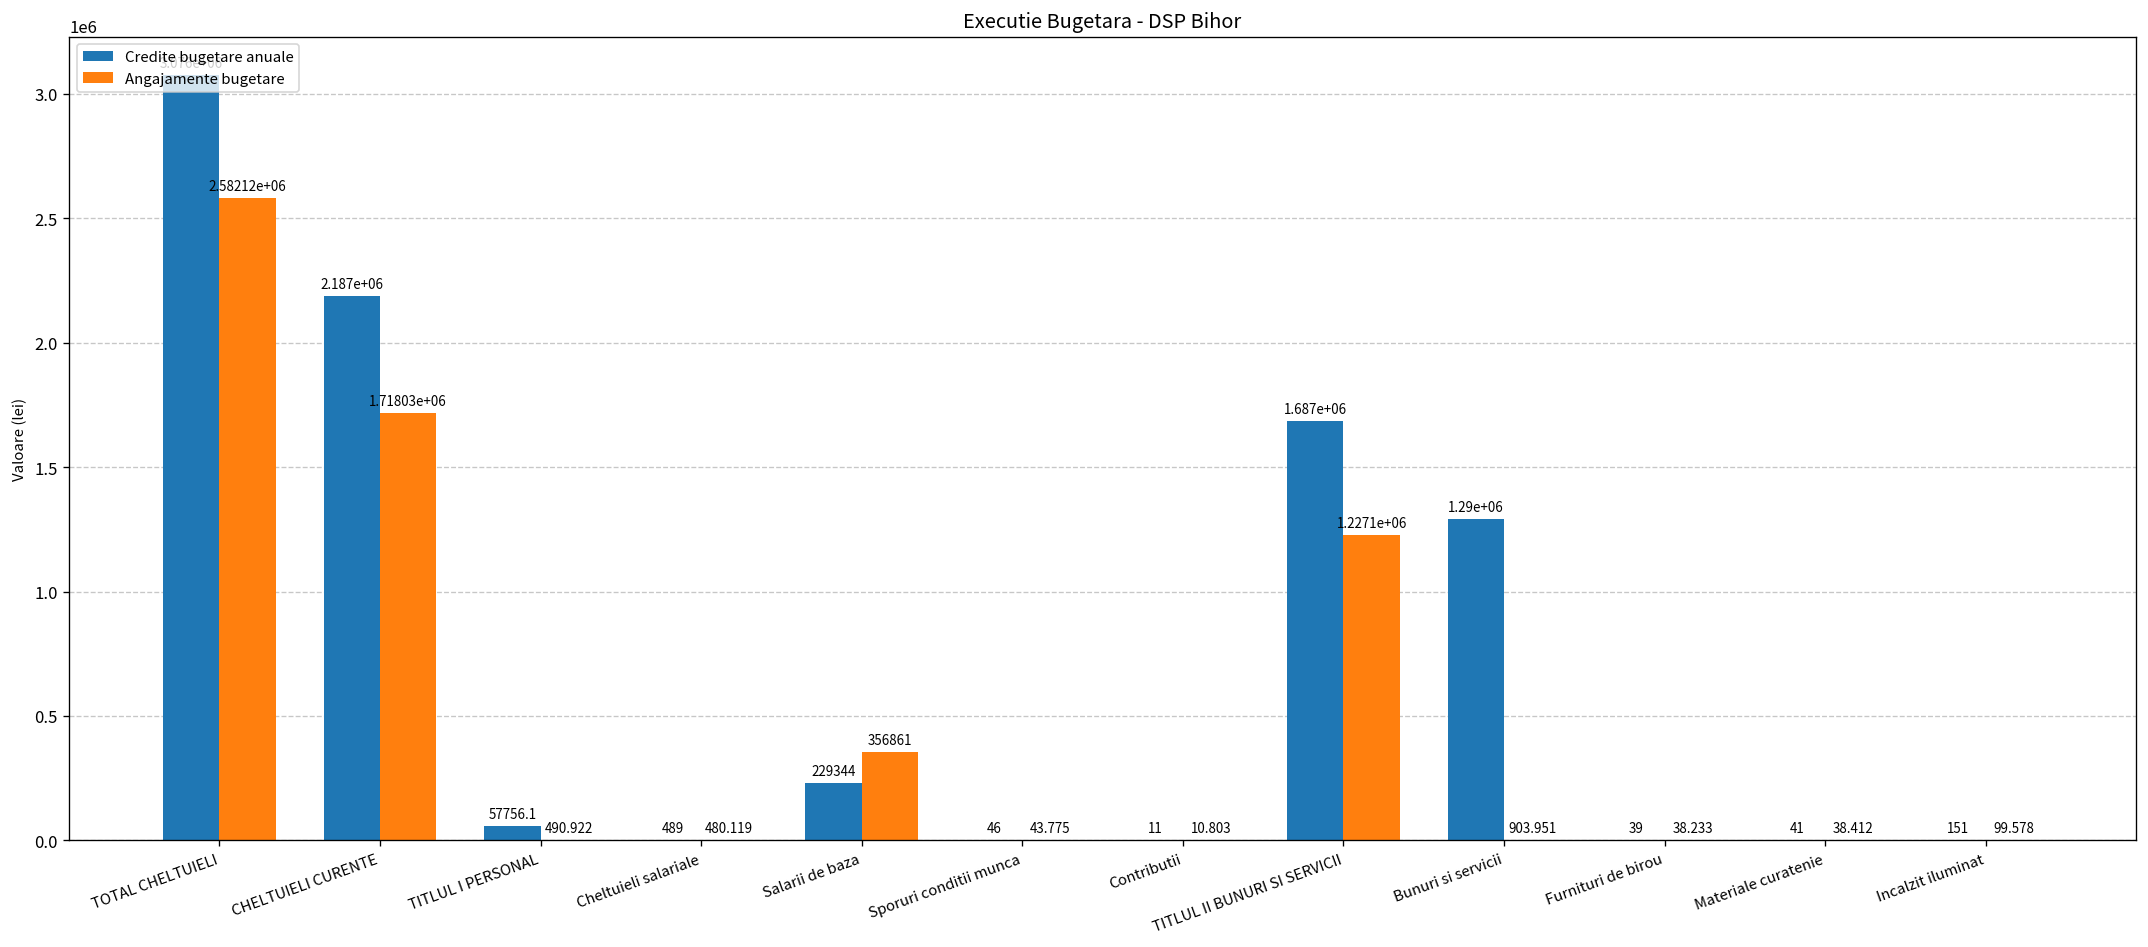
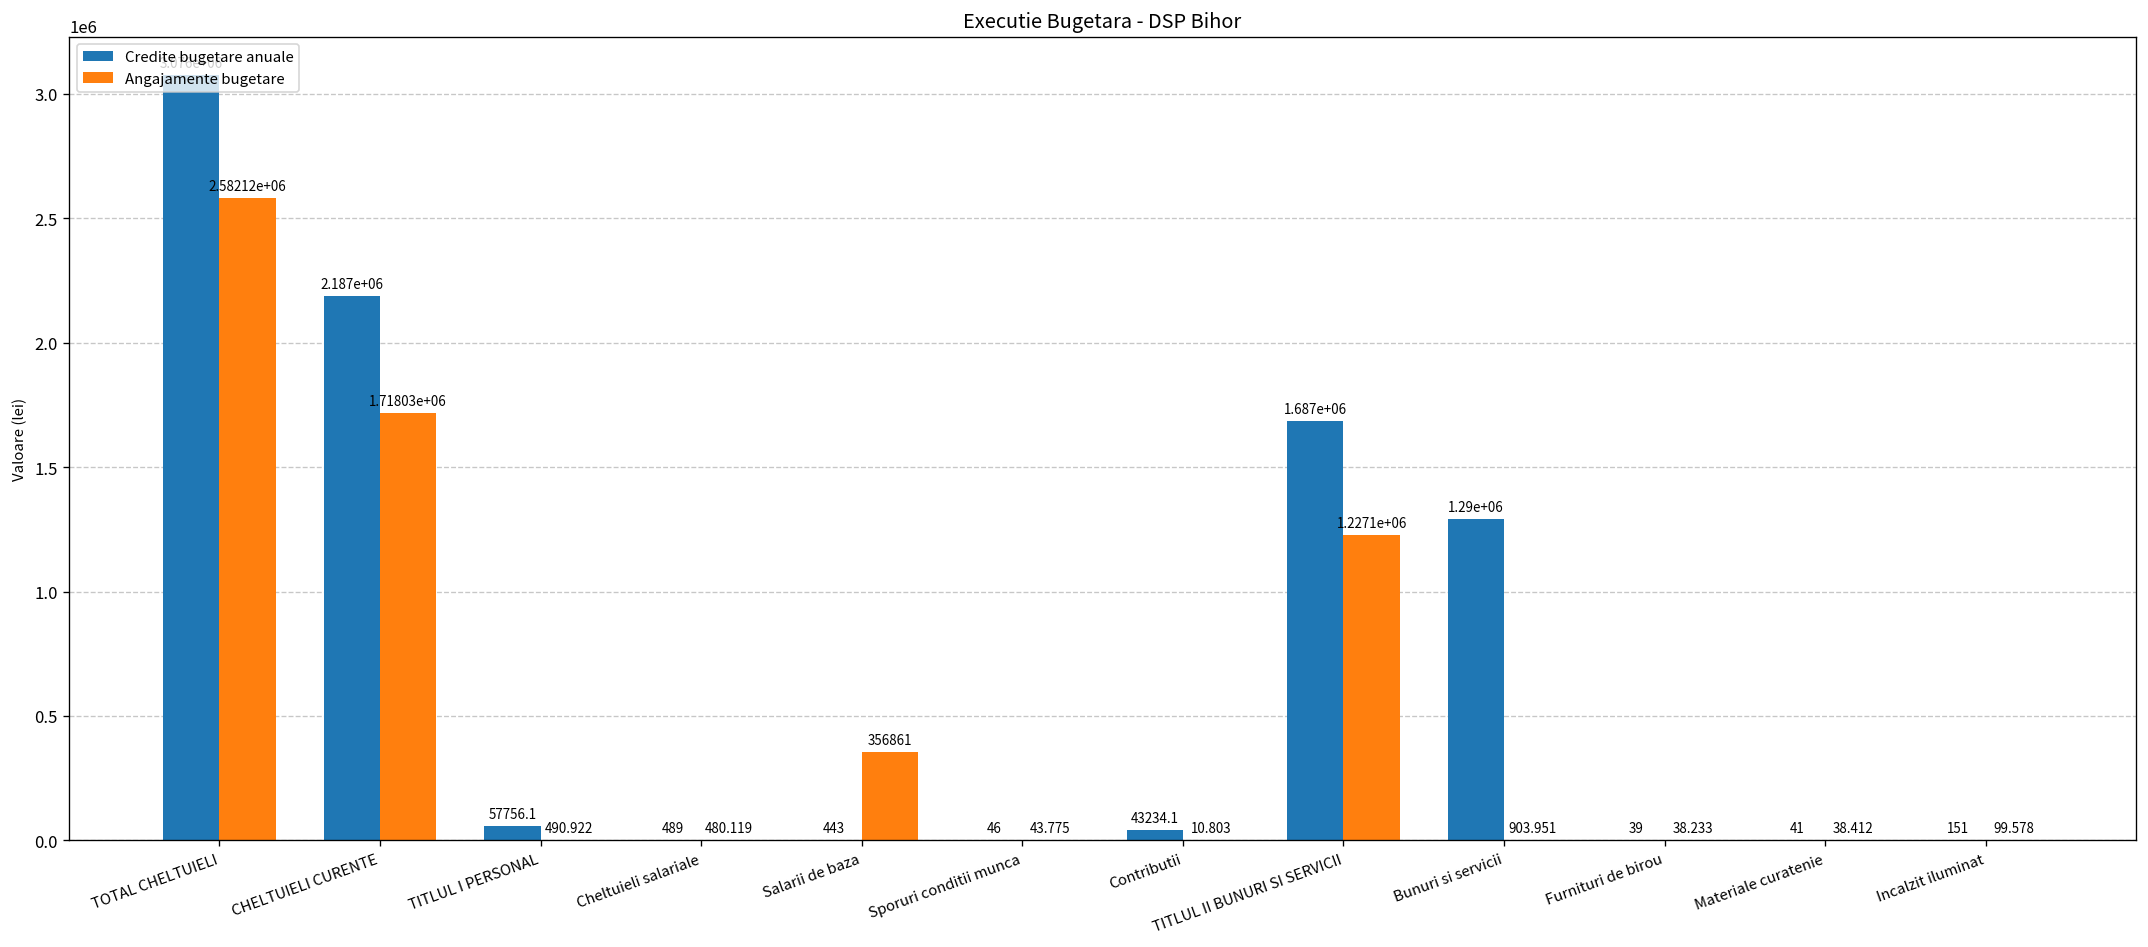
Credite bugetare anuale, Salarii de baza: 229344 -> 443
Credite bugetare anuale, Contributii: 11 -> 43234.1
